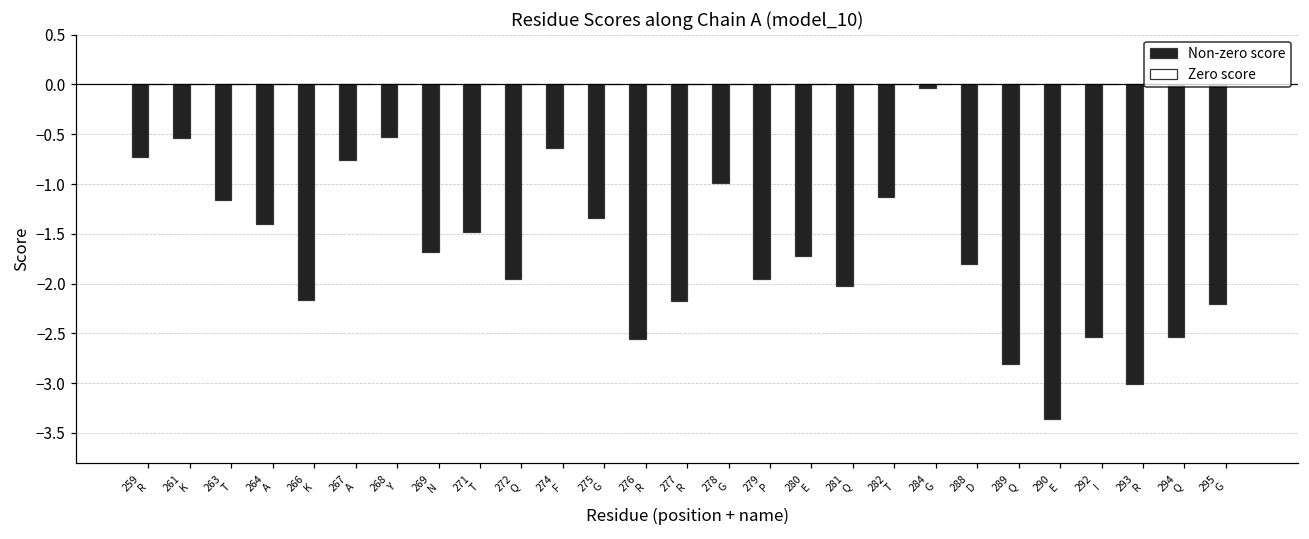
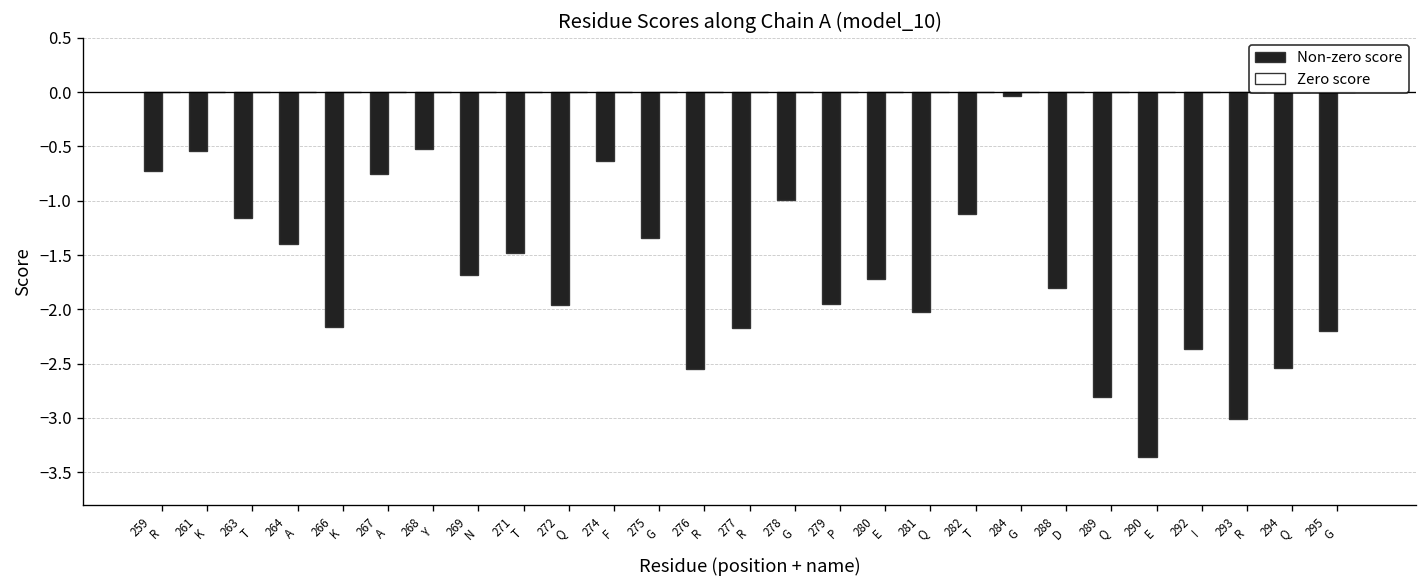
Non-zero score, 292 I: -2.5 -> -2.4
